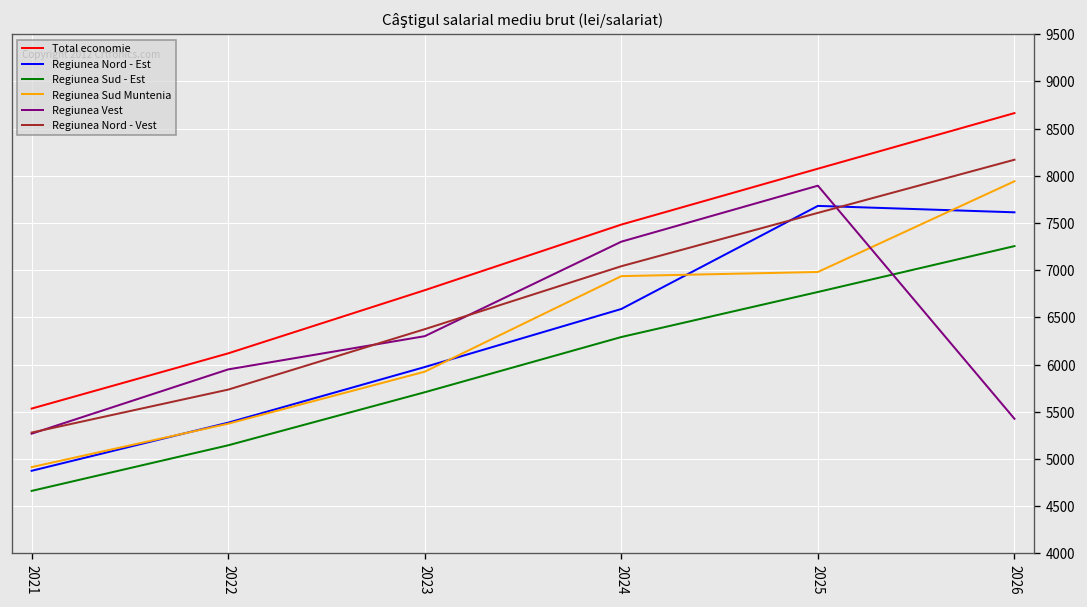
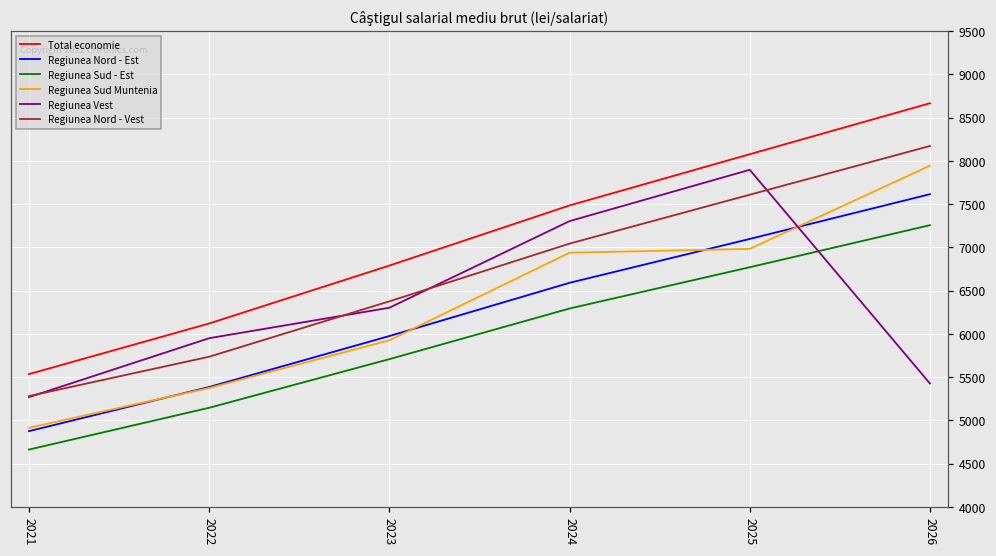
Regiunea Nord - Est, 2025: 7700 -> 7100
